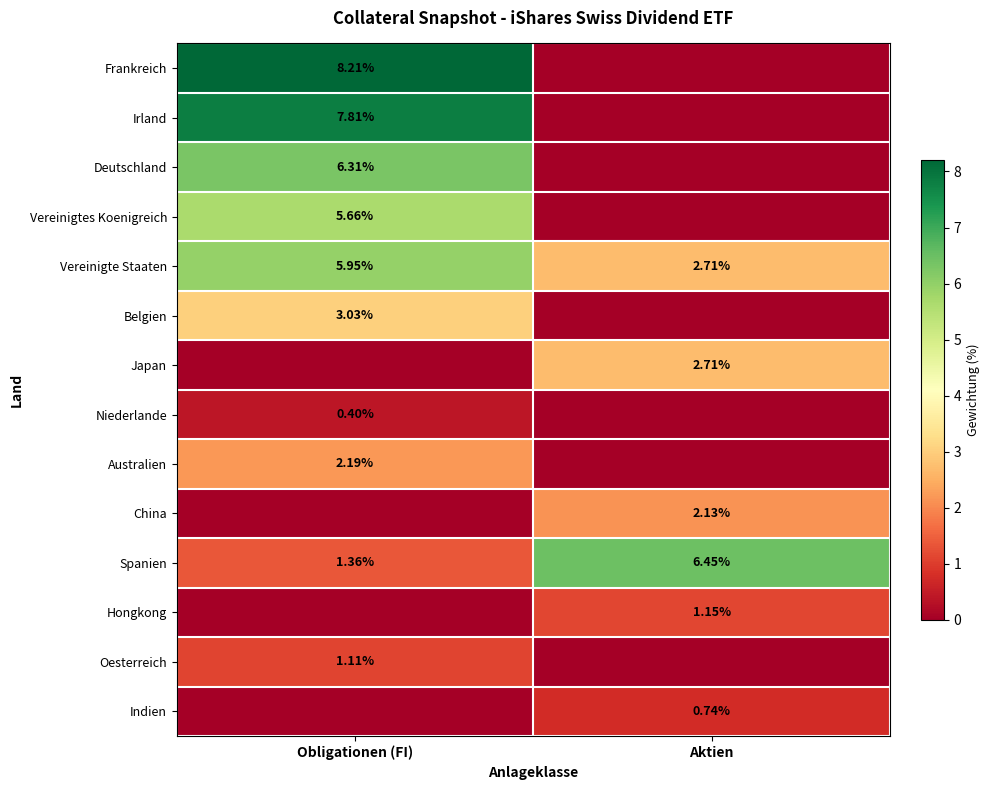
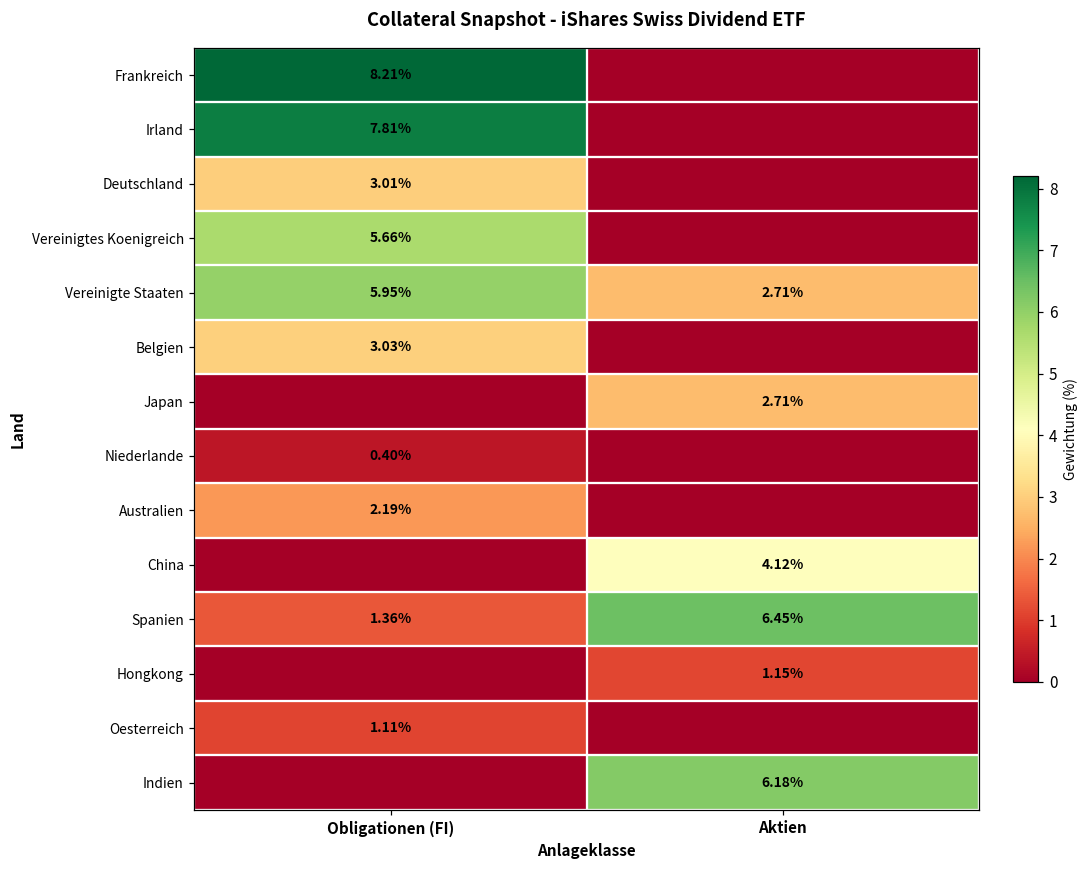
Deutschland, Obligationen (FI): 6.31% -> 3.01%
China, Aktien: 2.13% -> 4.12%
Indien, Aktien: 0.74% -> 6.18%
